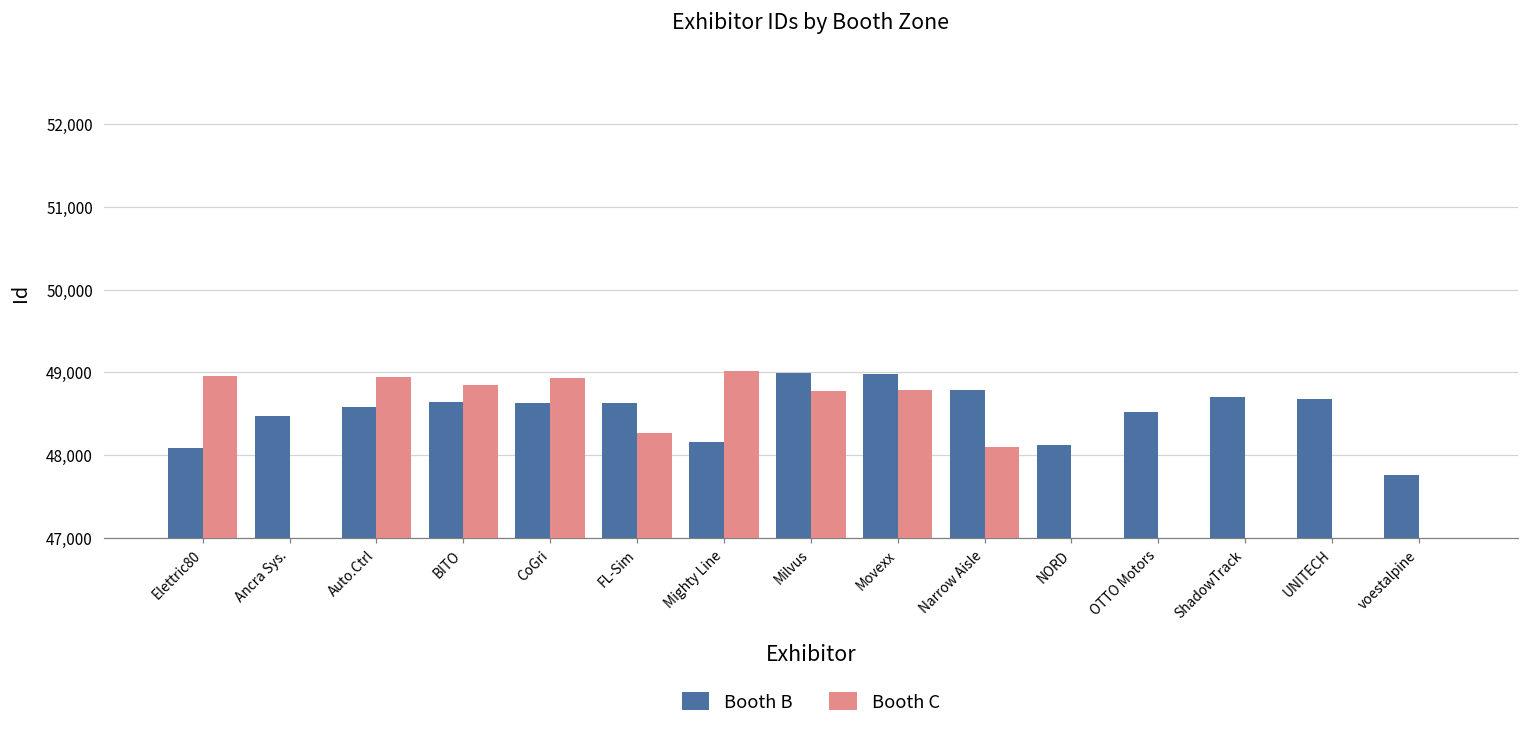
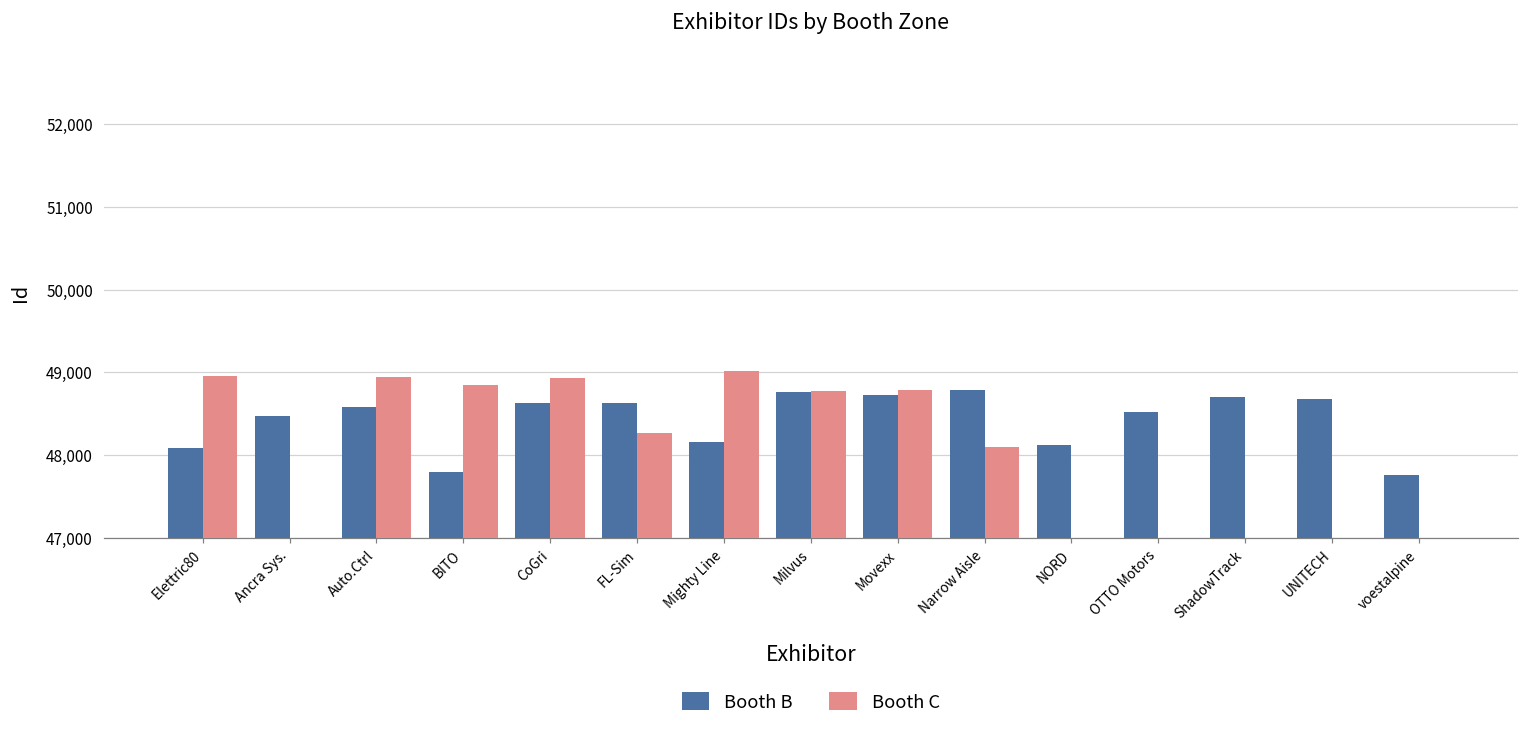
Booth B, BITO: 48,600 -> 47,800
Booth B, Milvus: 49,000 -> 48,800
Booth B, Movexx: 49,000 -> 48,700
